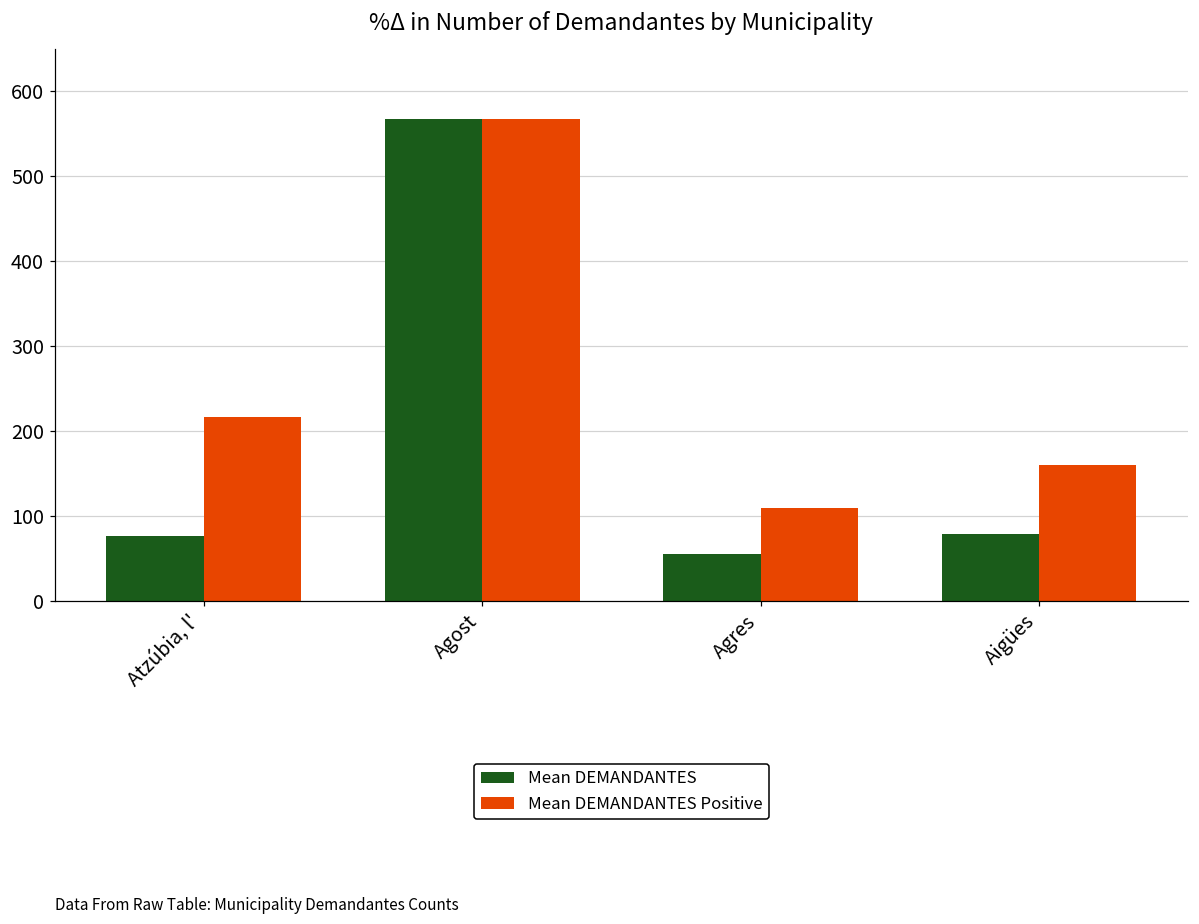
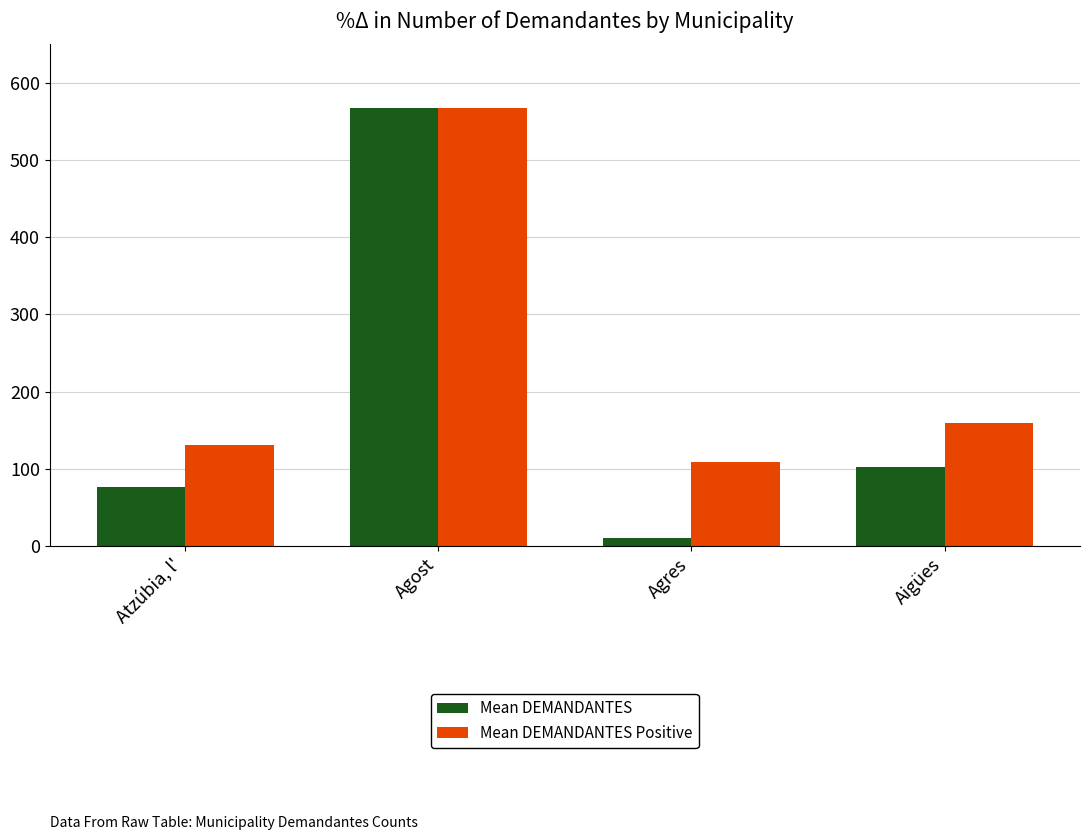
Mean DEMANDANTES Positive, Atzúbia, l': 220 -> 130
Mean DEMANDANTES, Agres: 60 -> 10
Mean DEMANDANTES, Aigües: 80 -> 100
